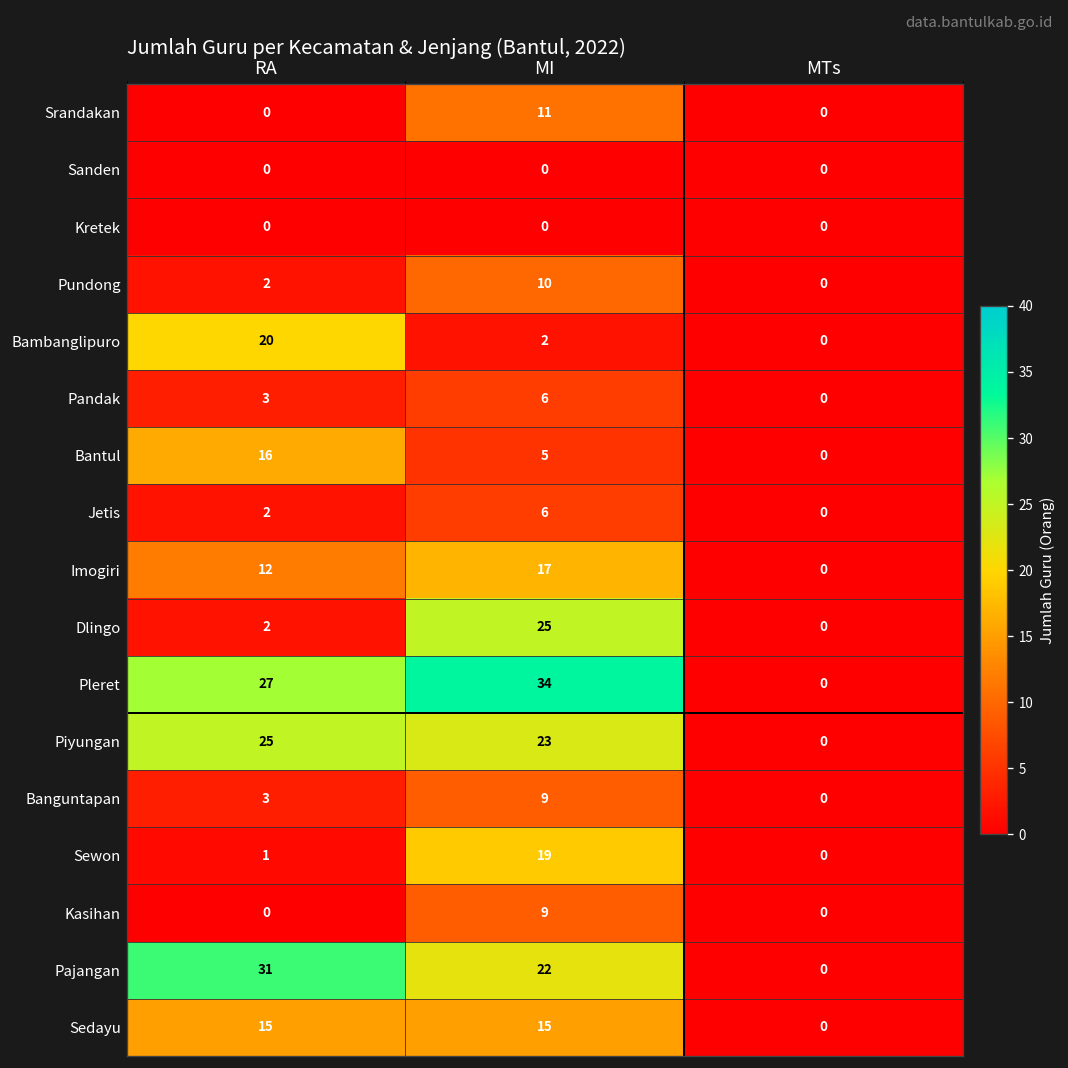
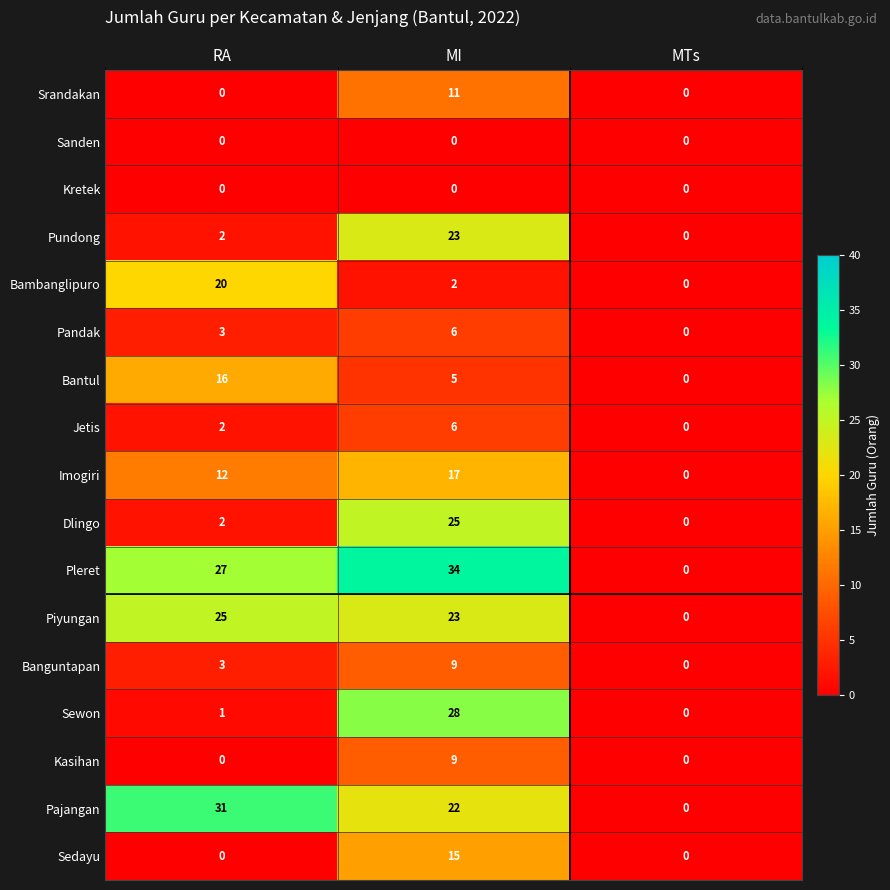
Pundong, MI: 10 -> 23
Sewon, MI: 19 -> 28
Sedayu, RA: 15 -> 0
